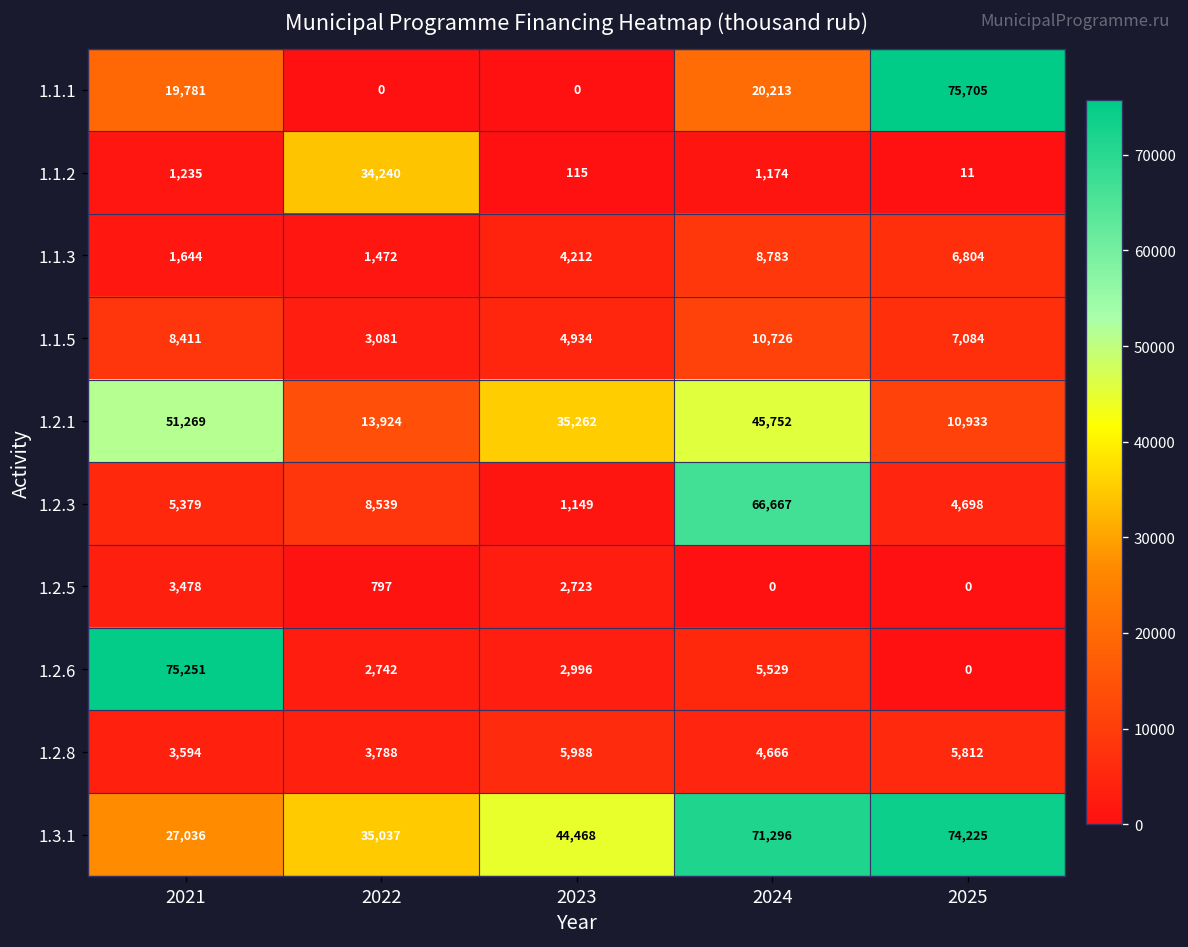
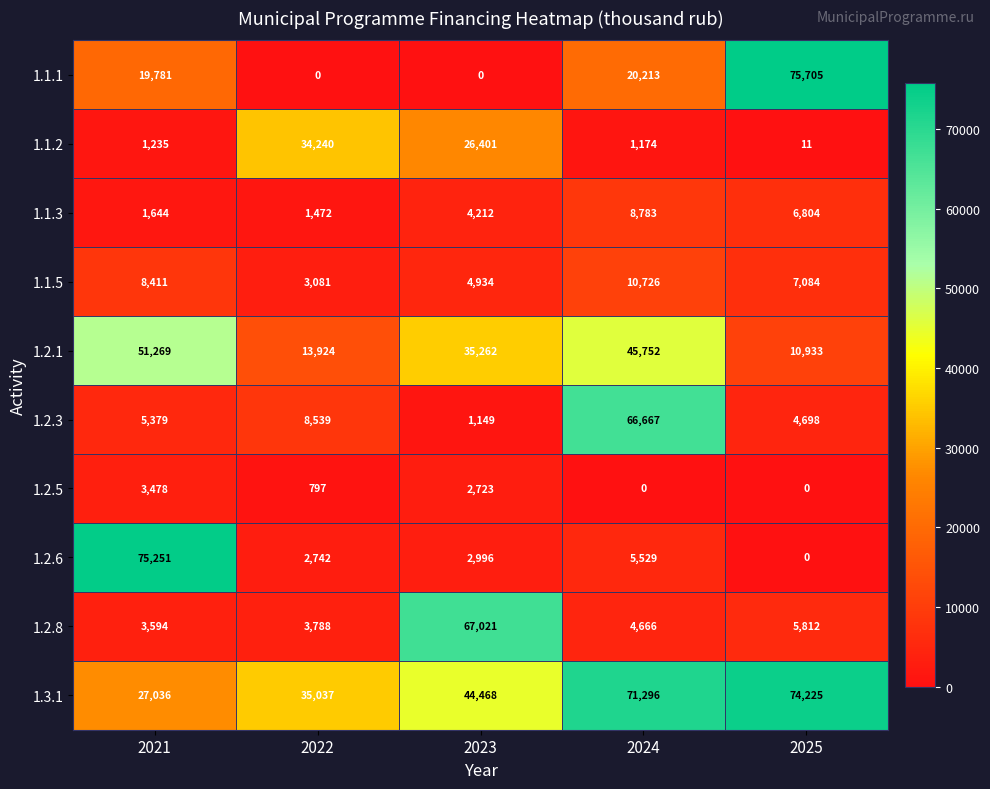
1.1.2, 2023: 115 -> 26,401
1.2.8, 2023: 5,988 -> 67,021
